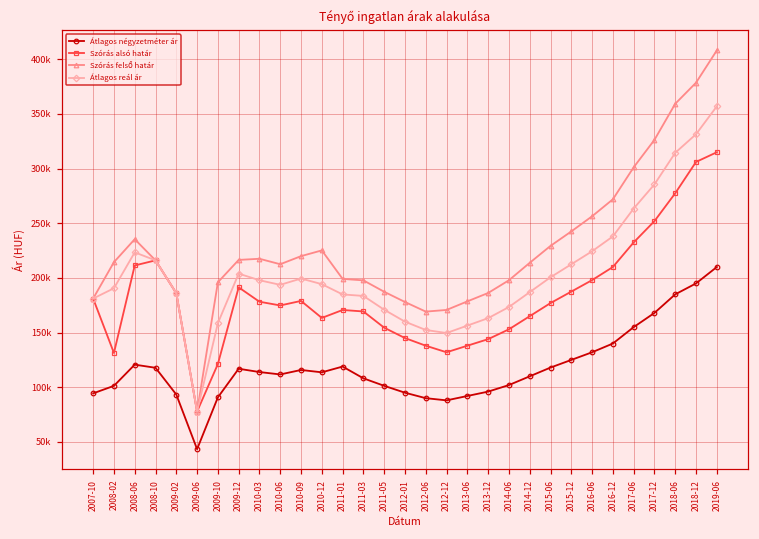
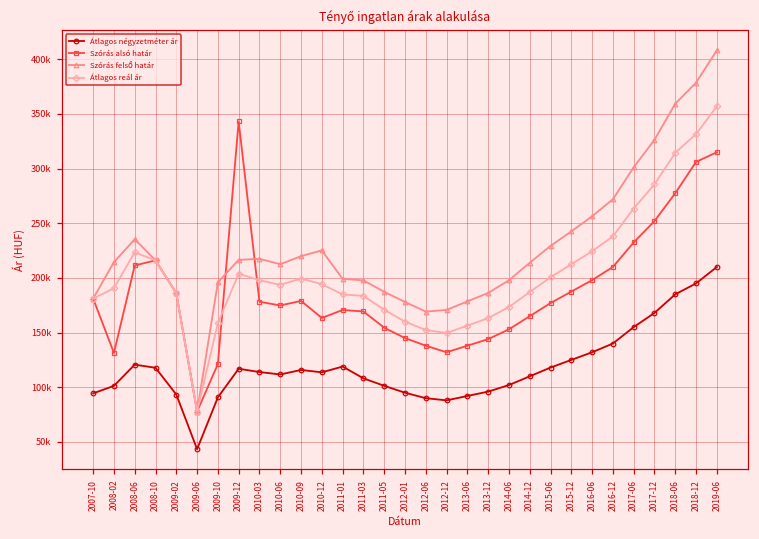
Szórás alsó határ, 2009-12: 190000 -> 340000
